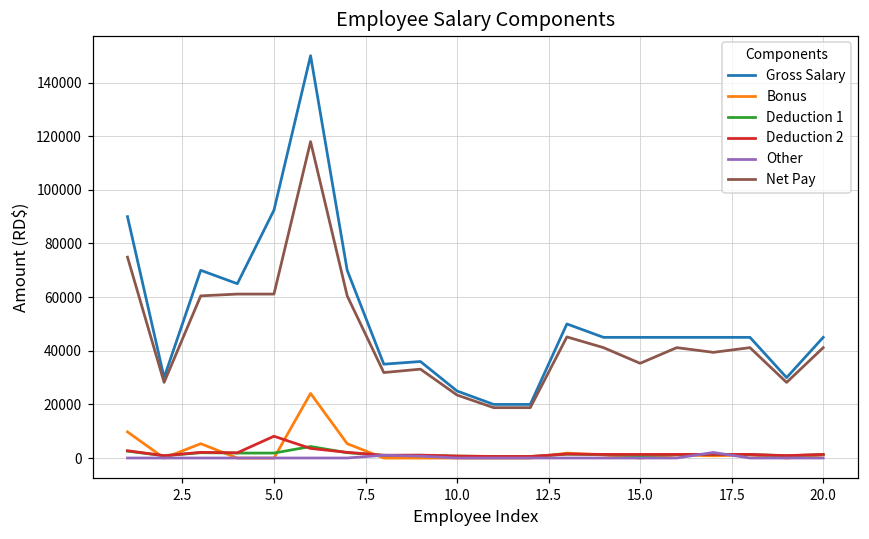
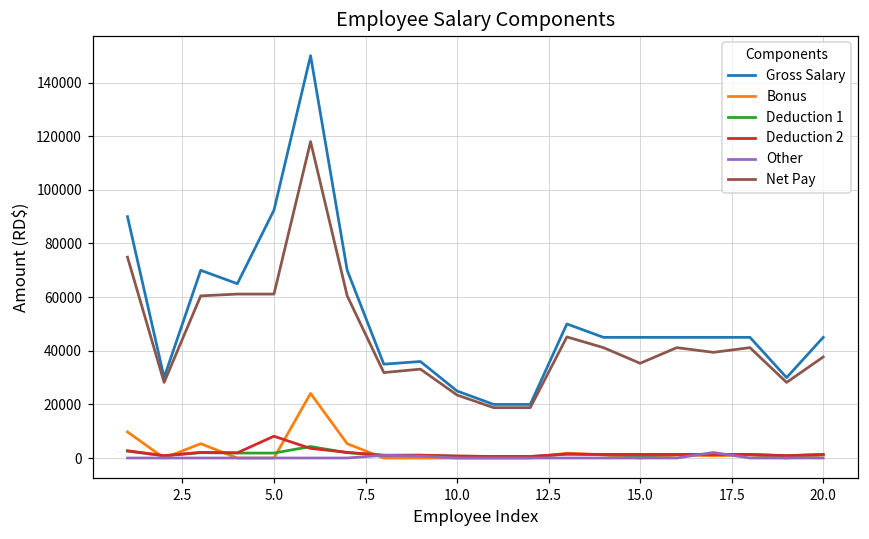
Net Pay, 20.0: 41000 -> 38000
